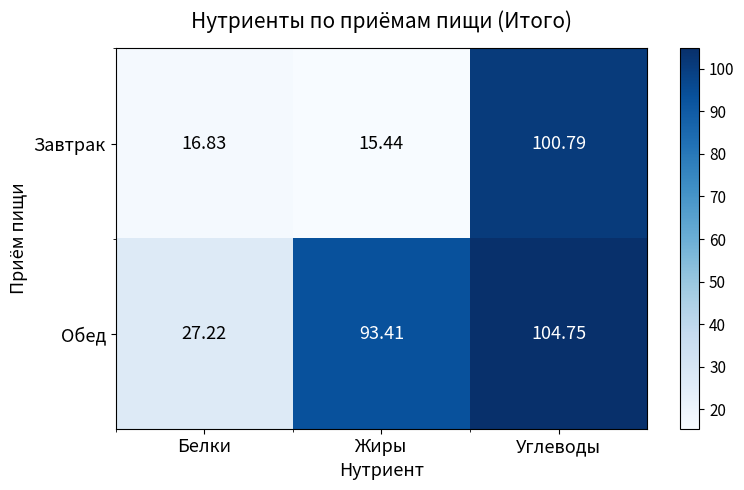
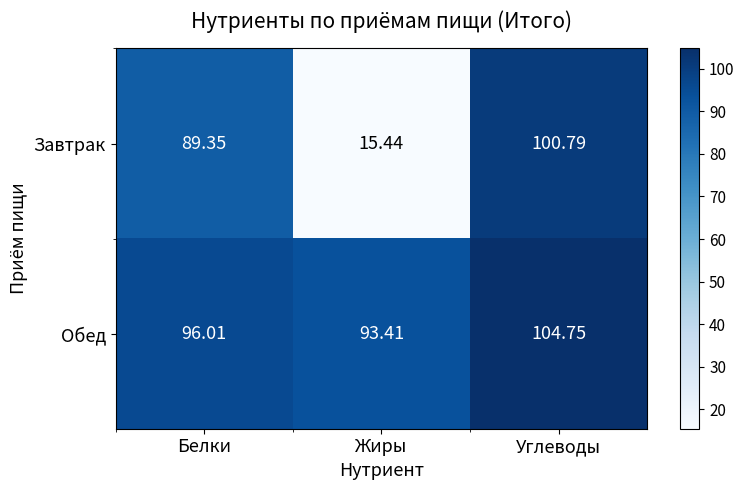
Завтрак, Белки: 16.83 -> 89.35
Обед, Белки: 27.22 -> 96.01
